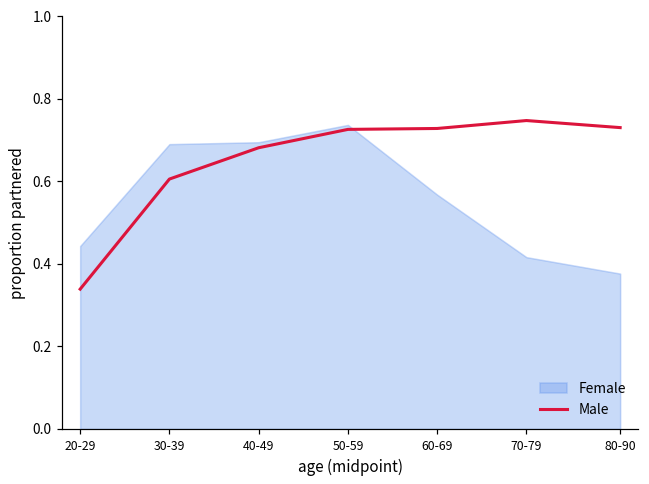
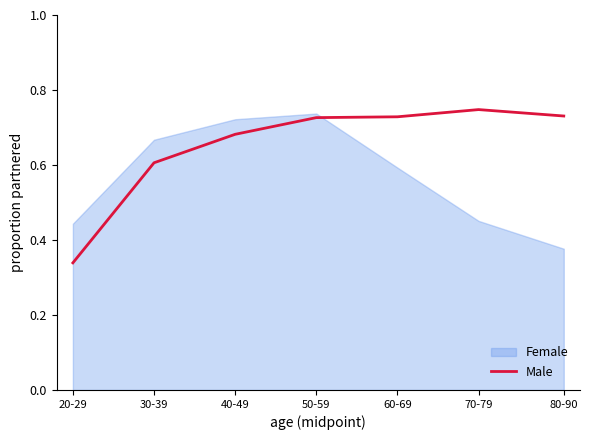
Female, 30-39: 0.69 -> 0.67
Female, 40-49: 0.70 -> 0.72
Female, 60-69: 0.57 -> 0.59
Female, 70-79: 0.42 -> 0.45
